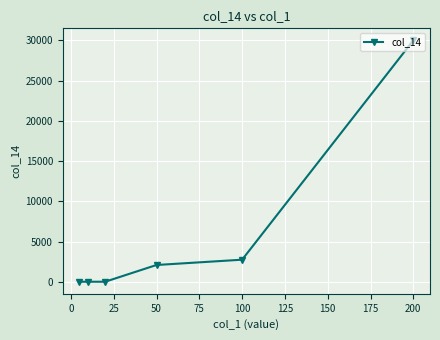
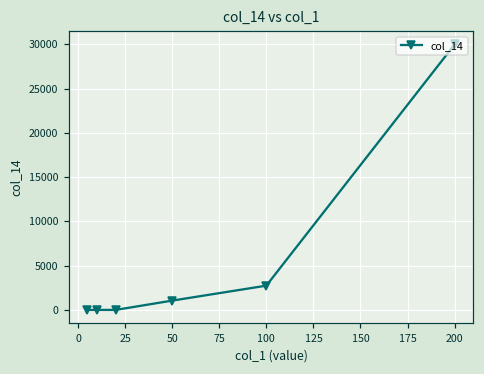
50: 2000 -> 1000
